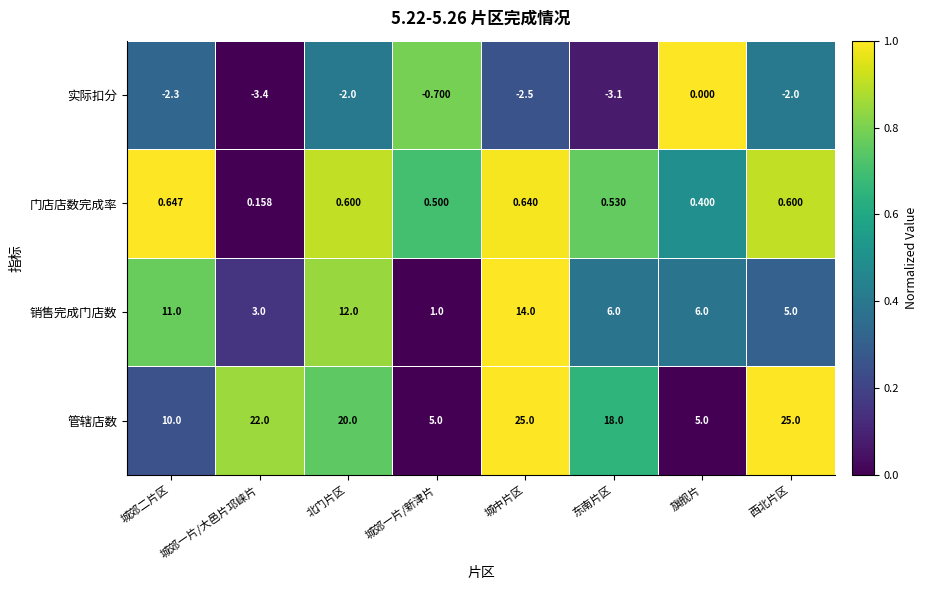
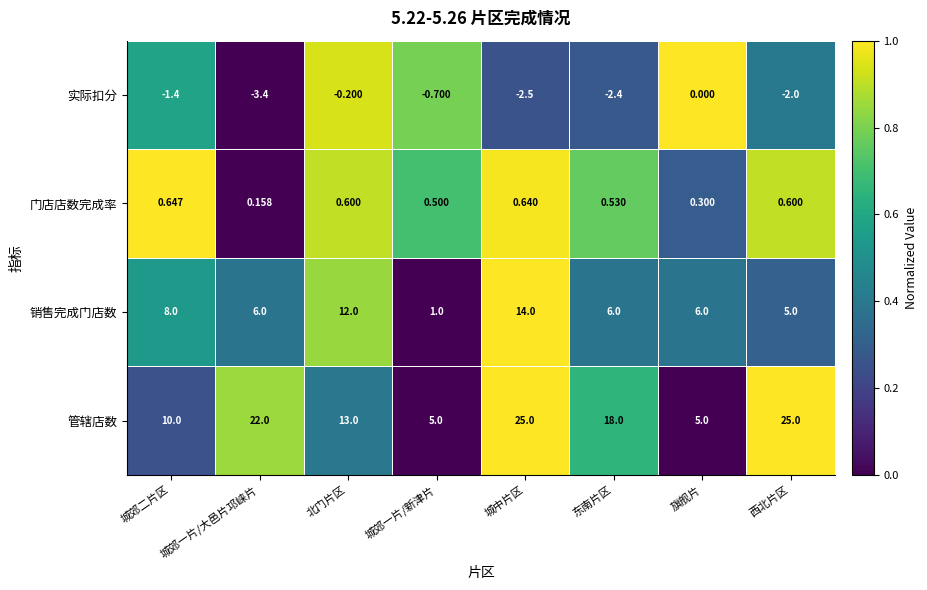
实际扣分, 城郊二片区: -2.3 -> -1.4
实际扣分, 北门片区: -2.0 -> -0.200
实际扣分, 东南片区: -3.1 -> -2.4
门店店数完成率, 旗舰片: 0.400 -> 0.300
销售完成门店数, 城郊二片区: 11.0 -> 8.0
销售完成门店数, 城郊一片/大邑片邛崃片: 3.0 -> 6.0
管辖店数, 北门片区: 20.0 -> 13.0
